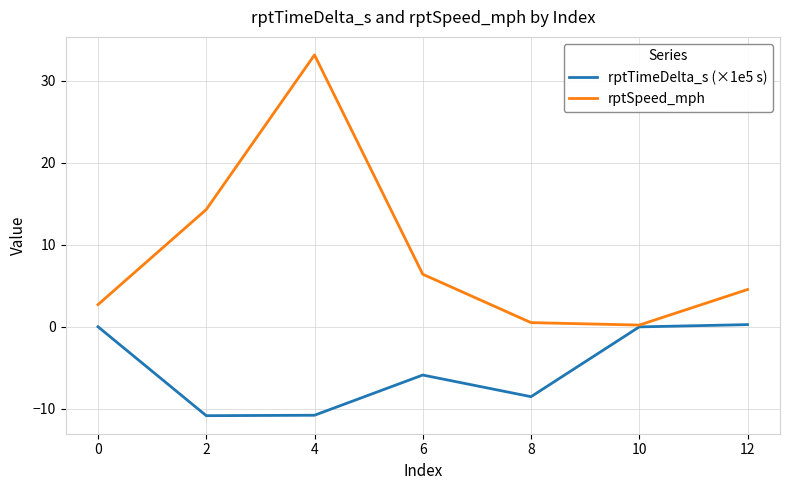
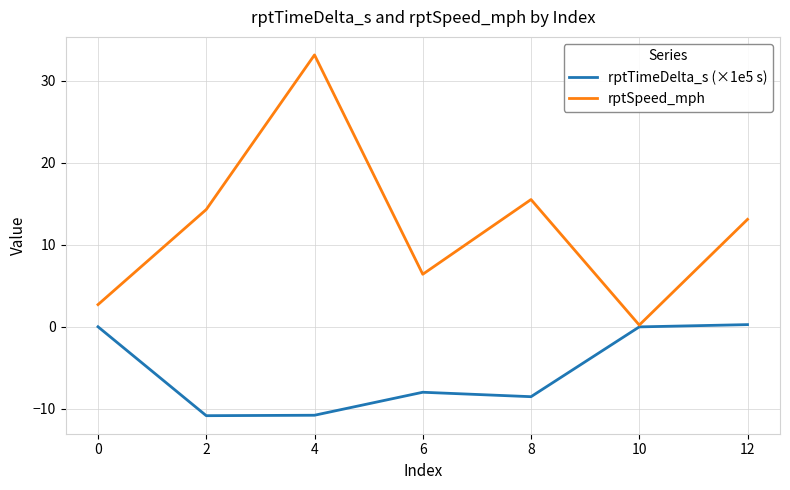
rptTimeDelta_s (×1e5 s), 6: -6 -> -8
rptSpeed_mph, 8: 1 -> 16
rptSpeed_mph, 12: 5 -> 13
